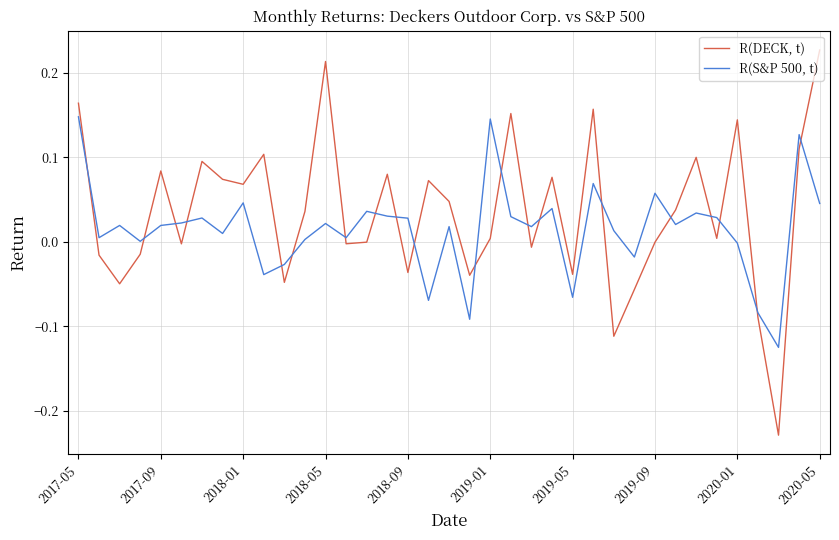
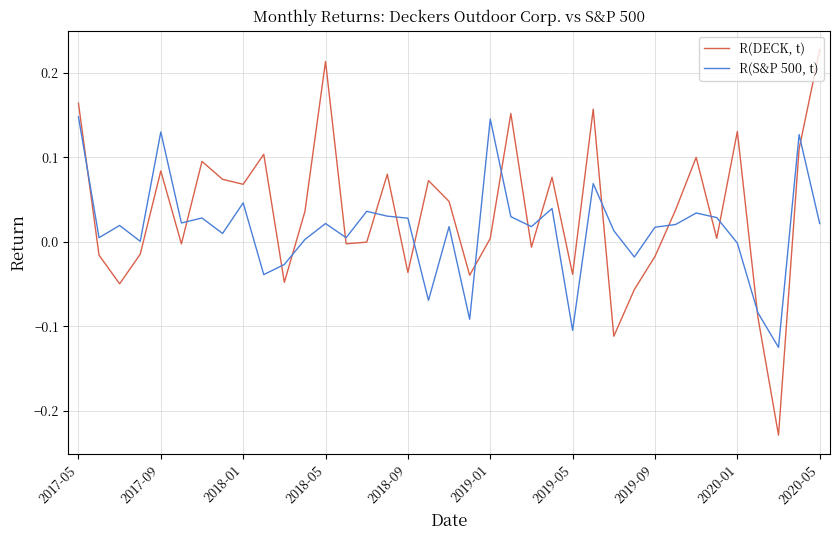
R(S&P 500, t), 2017-09: 0.02 -> 0.13
R(S&P 500, t), 2019-05: -0.07 -> -0.10
R(DECK, t), 2019-09: 0.00 -> -0.02
R(S&P 500, t), 2019-09: 0.06 -> 0.02
R(DECK, t), 2020-01: 0.14 -> 0.13
R(S&P 500, t), 2020-05: 0.05 -> 0.02
